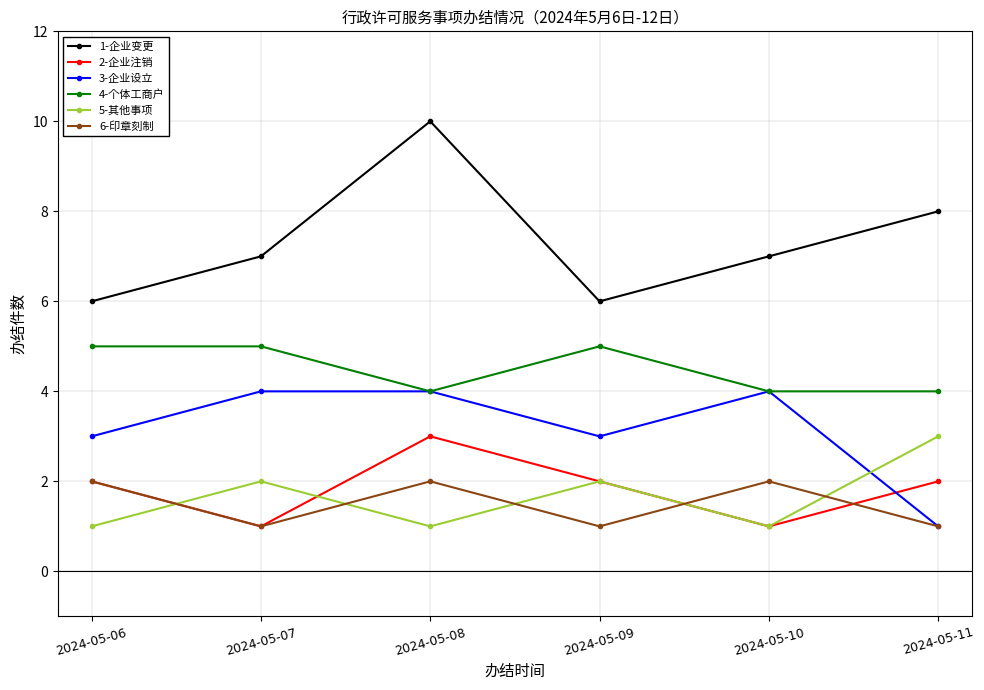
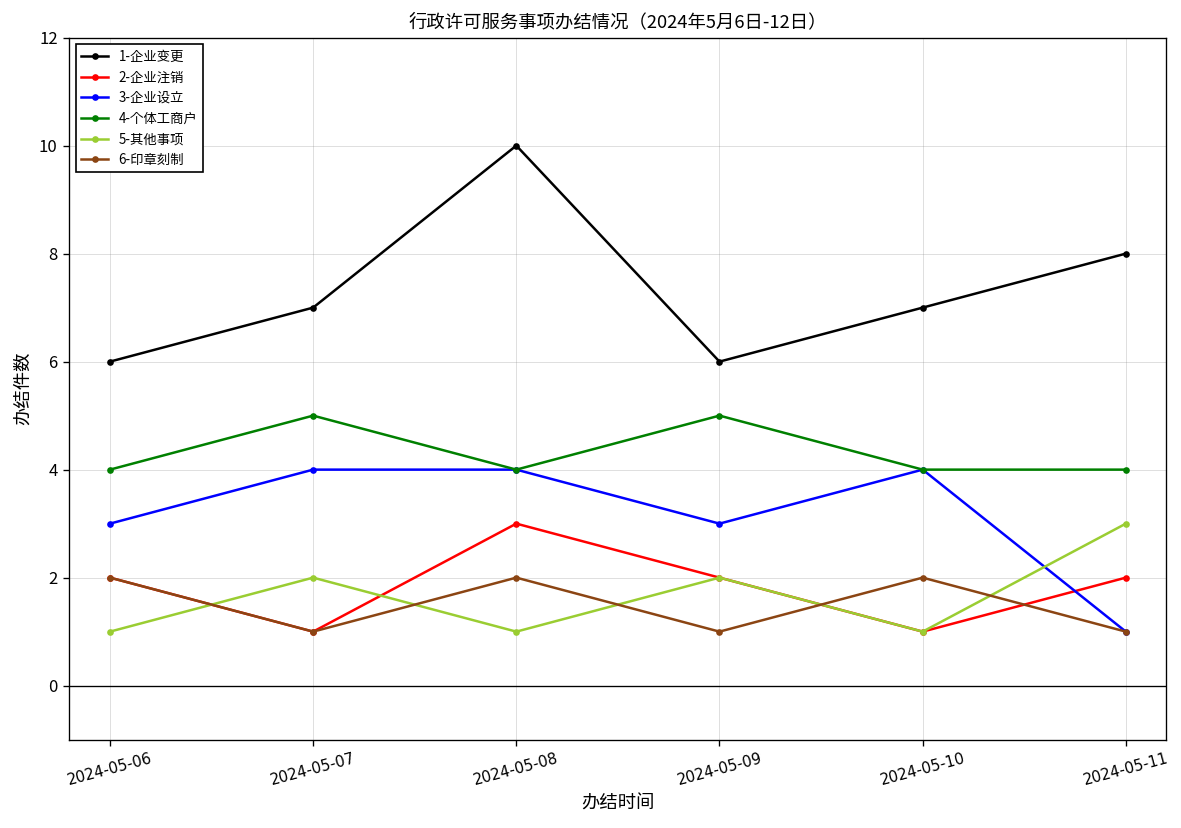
4-个体工商户, 2024-05-06: 5 -> 4
